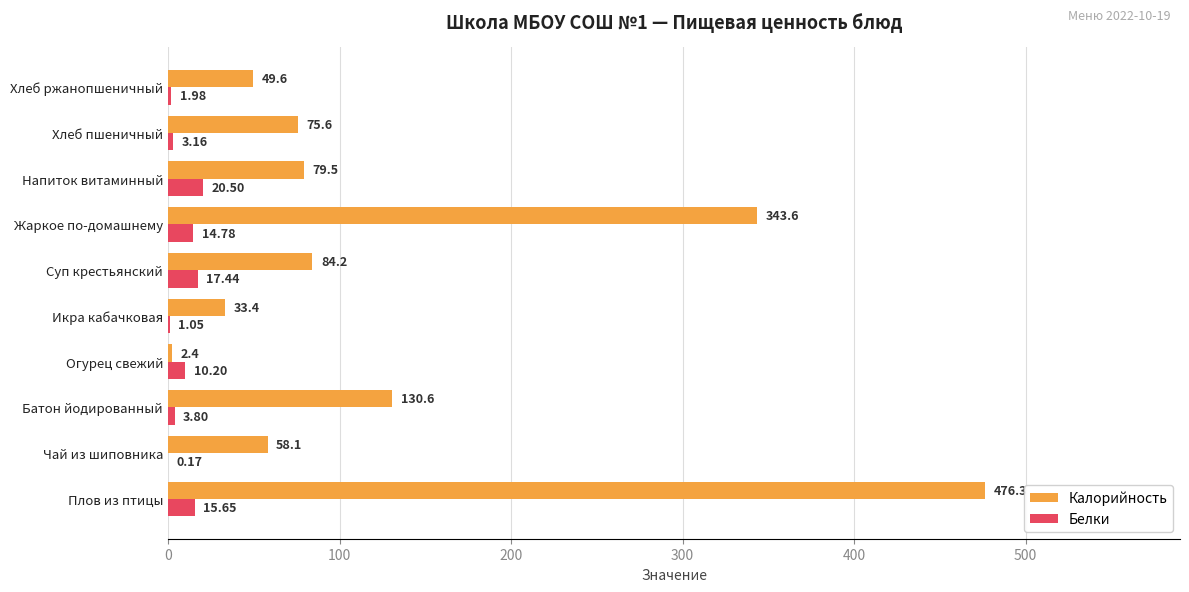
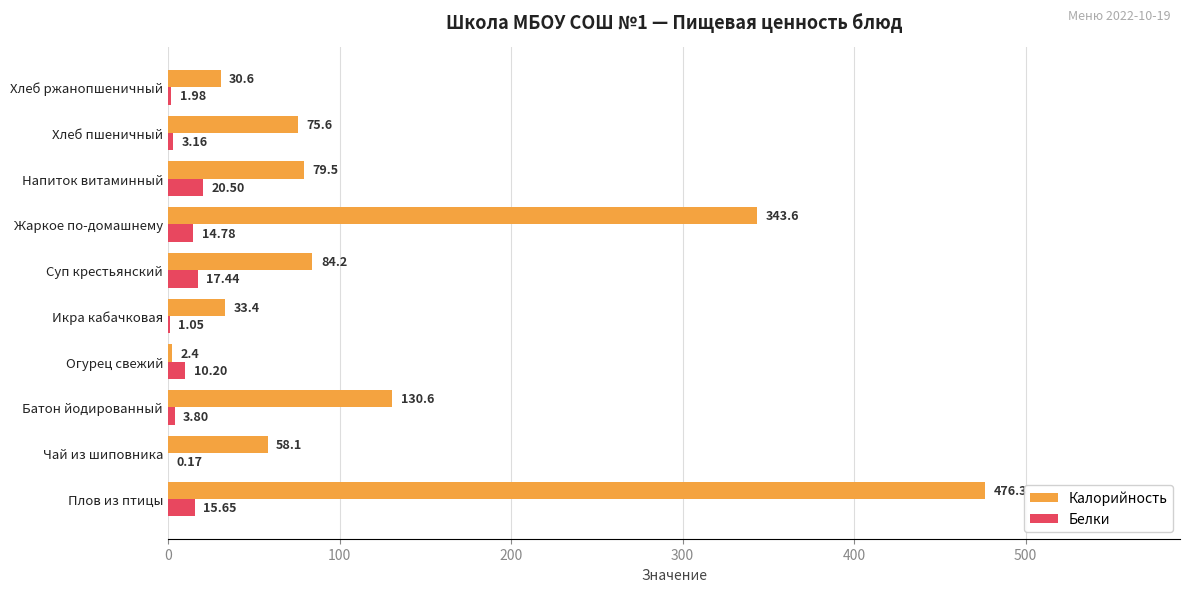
Калорийность, Хлеб ржанопшеничный: 49.6 -> 30.6
